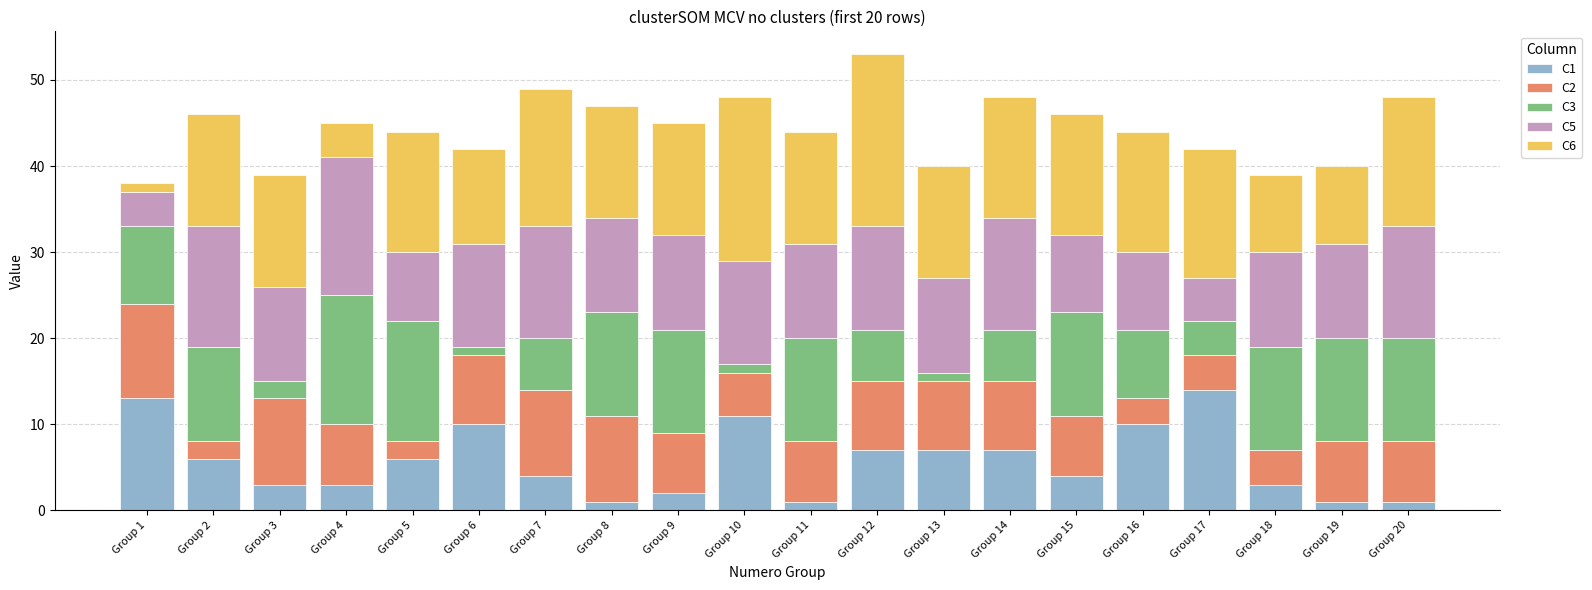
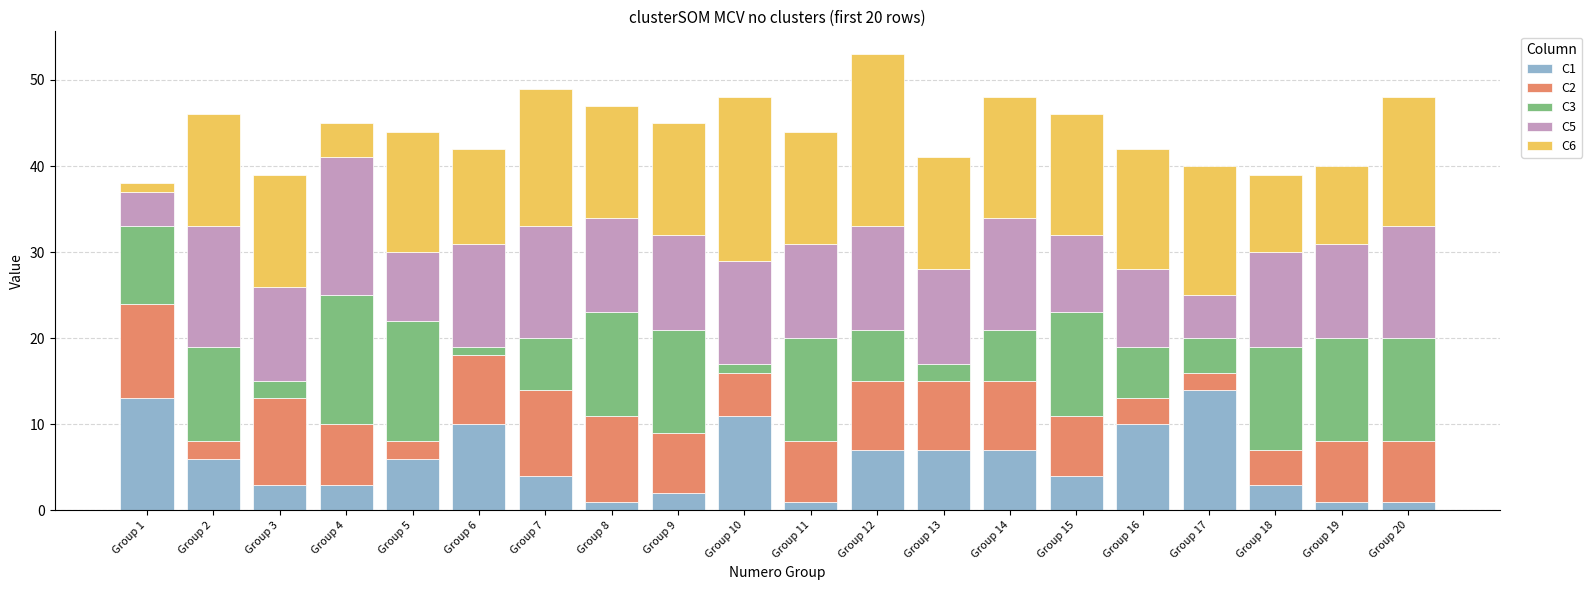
C3, Group 13: 1 -> 2
C3, Group 16: 8 -> 6
C2, Group 17: 4 -> 2
